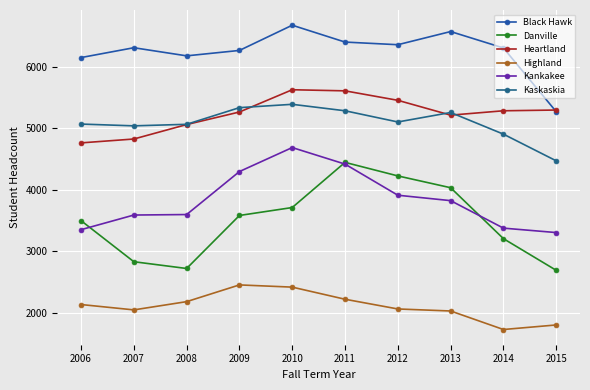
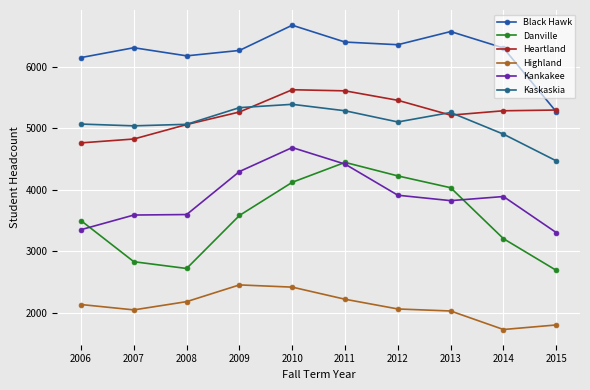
Danville, 2010: 3700 -> 4100
Kankakee, 2014: 3400 -> 3900
